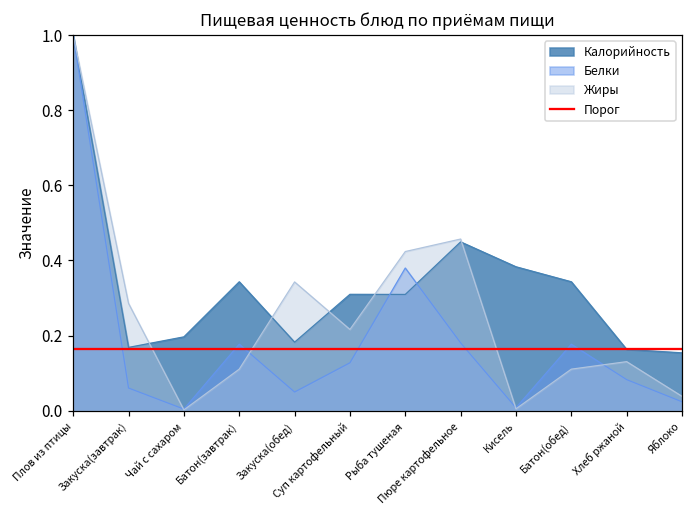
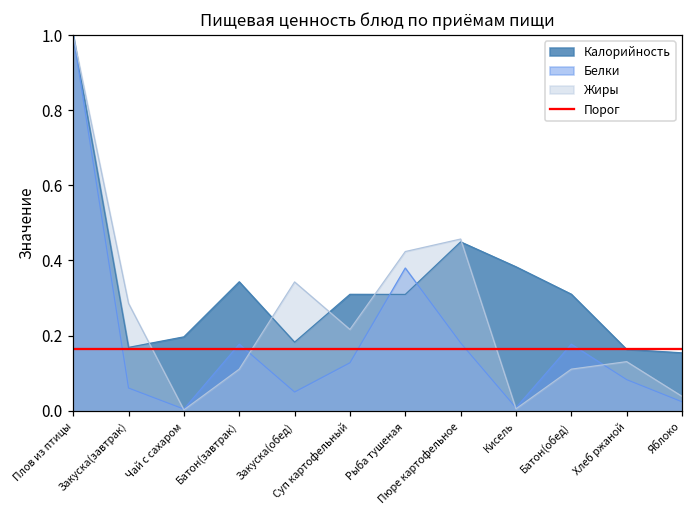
Калорийность, Батон(обед): 0.34 -> 0.31
